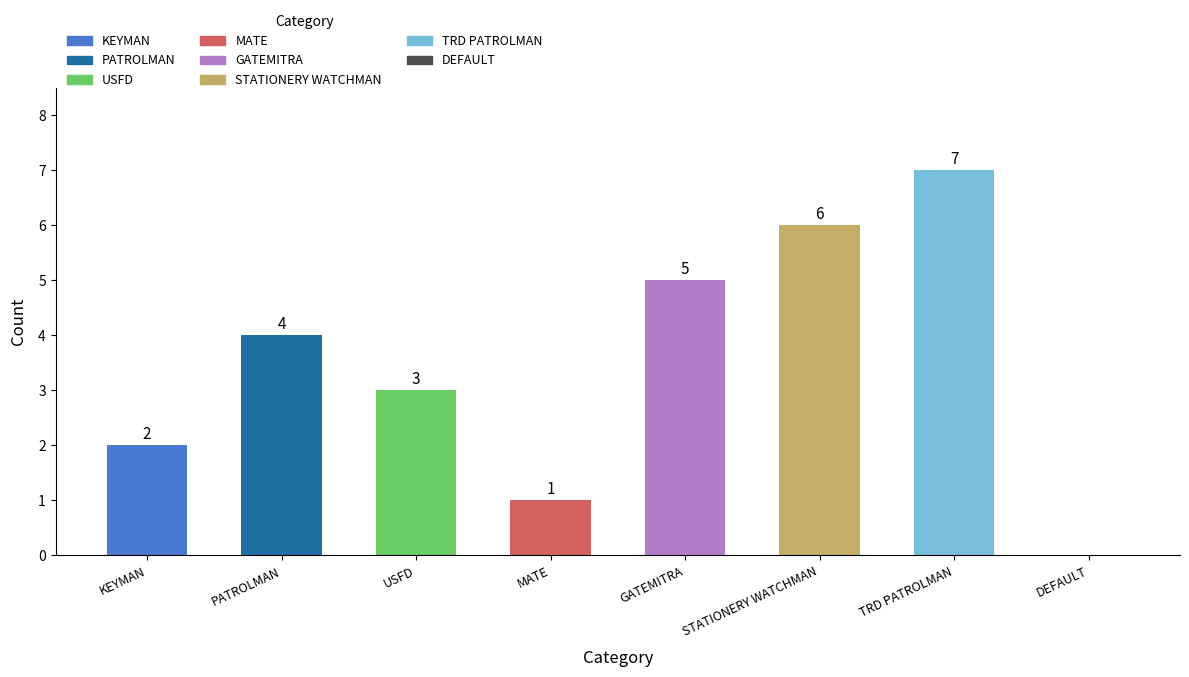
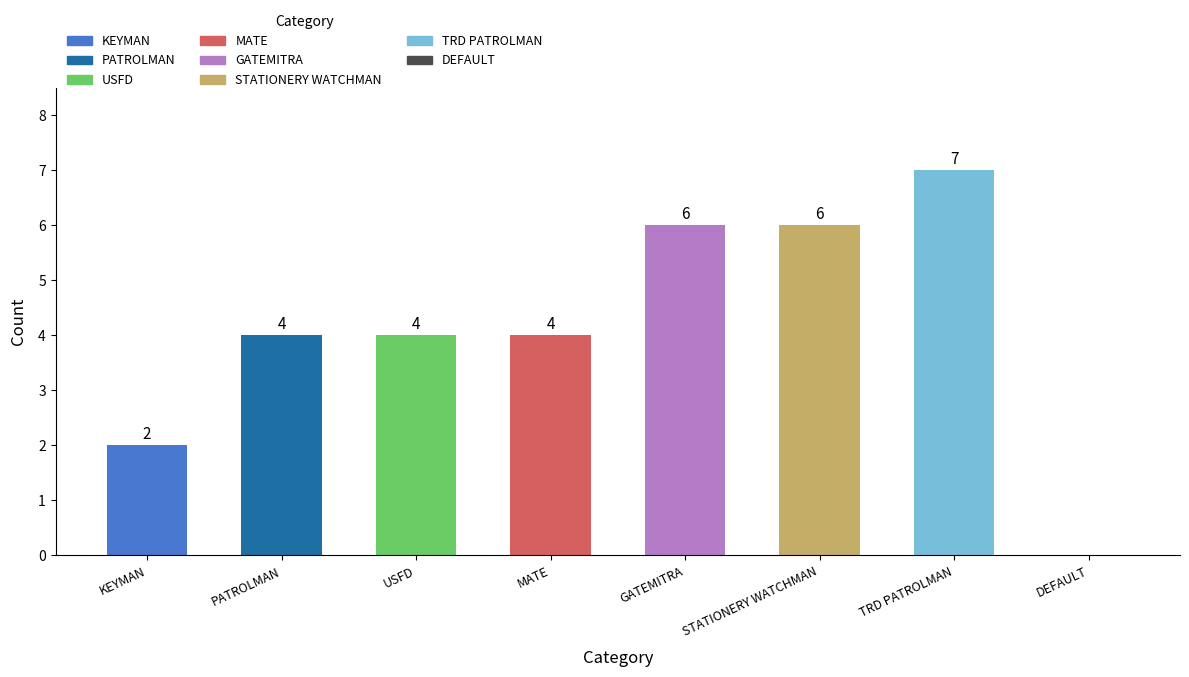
USFD: 3 -> 4
MATE: 1 -> 4
GATEMITRA: 5 -> 6
